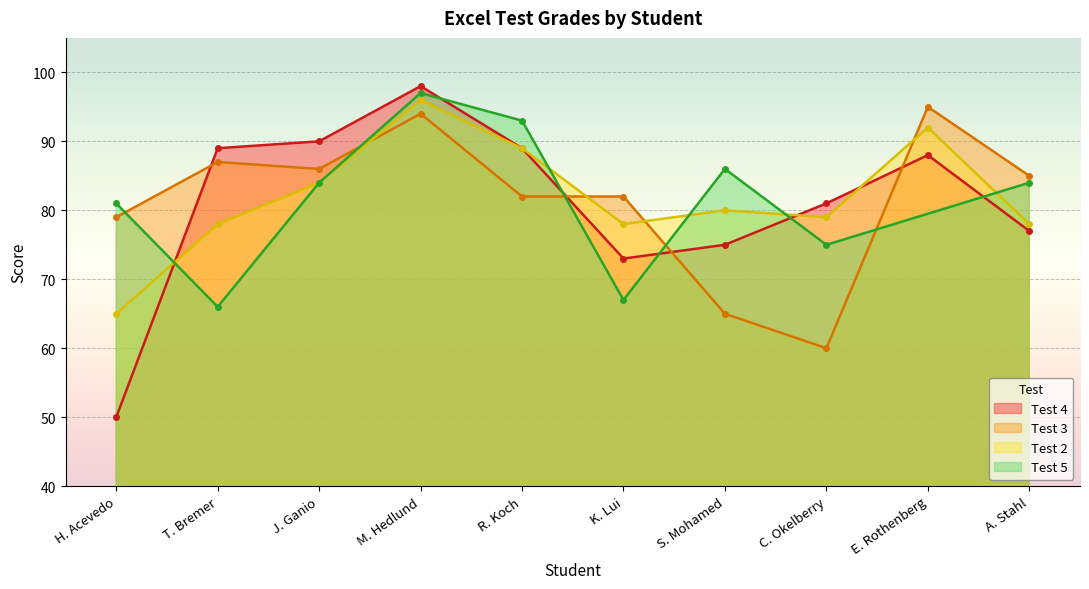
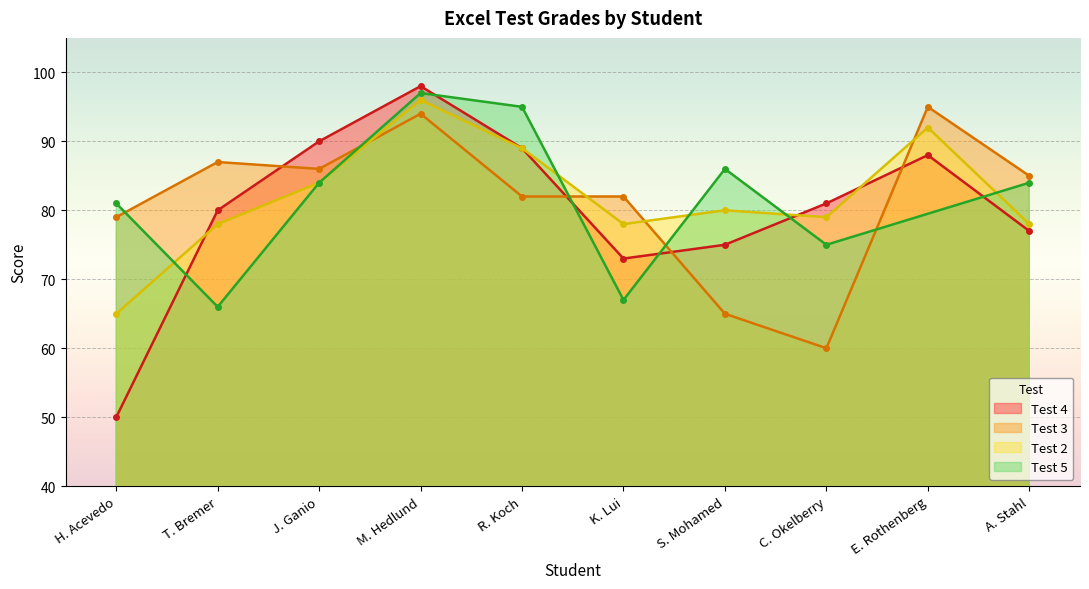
Test 4, T. Bremer: 89 -> 80
Test 5, R. Koch: 93 -> 95
